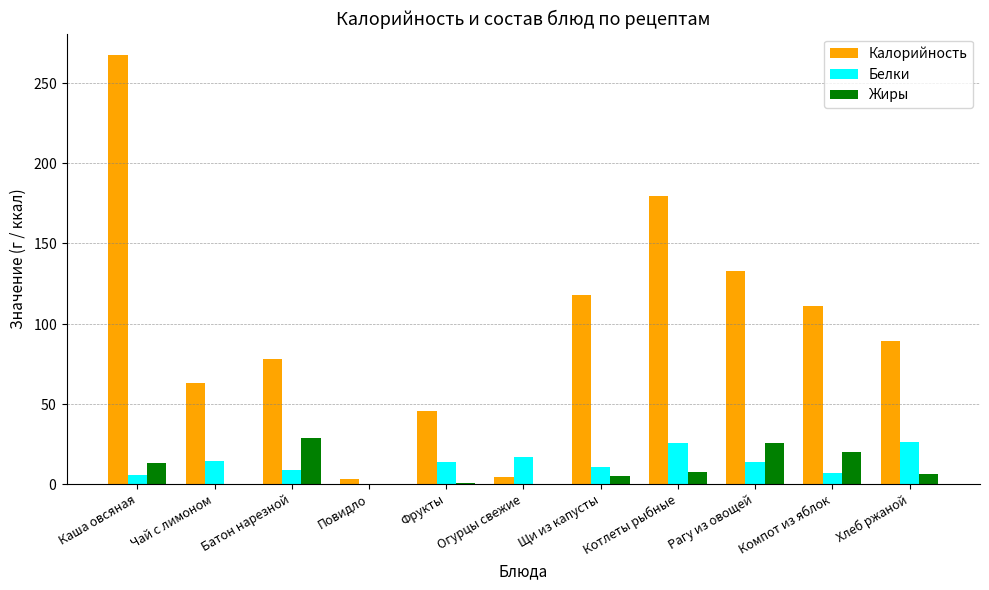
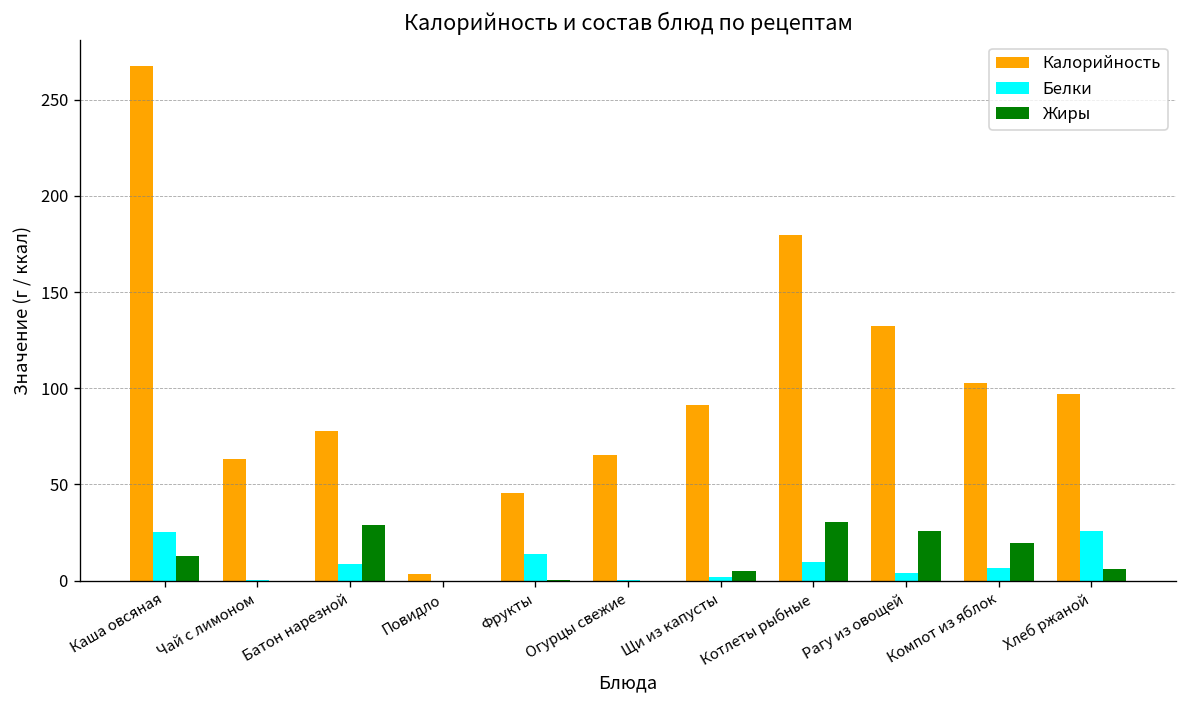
Белки, Каша овсяная: 5 -> 25
Белки, Чай с лимоном: 14 -> 0
Калорийность, Огурцы свежие: 4 -> 65
Белки, Огурцы свежие: 17 -> 0
Калорийность, Щи из капусты: 118 -> 92
Белки, Щи из капусты: 10 -> 2
Белки, Котлеты рыбные: 25 -> 9
Жиры, Котлеты рыбные: 7 -> 31
Белки, Рагу из овощей: 14 -> 4
Калорийность, Компот из яблок: 111 -> 103
Калорийность, Хлеб ржаной: 89 -> 97
